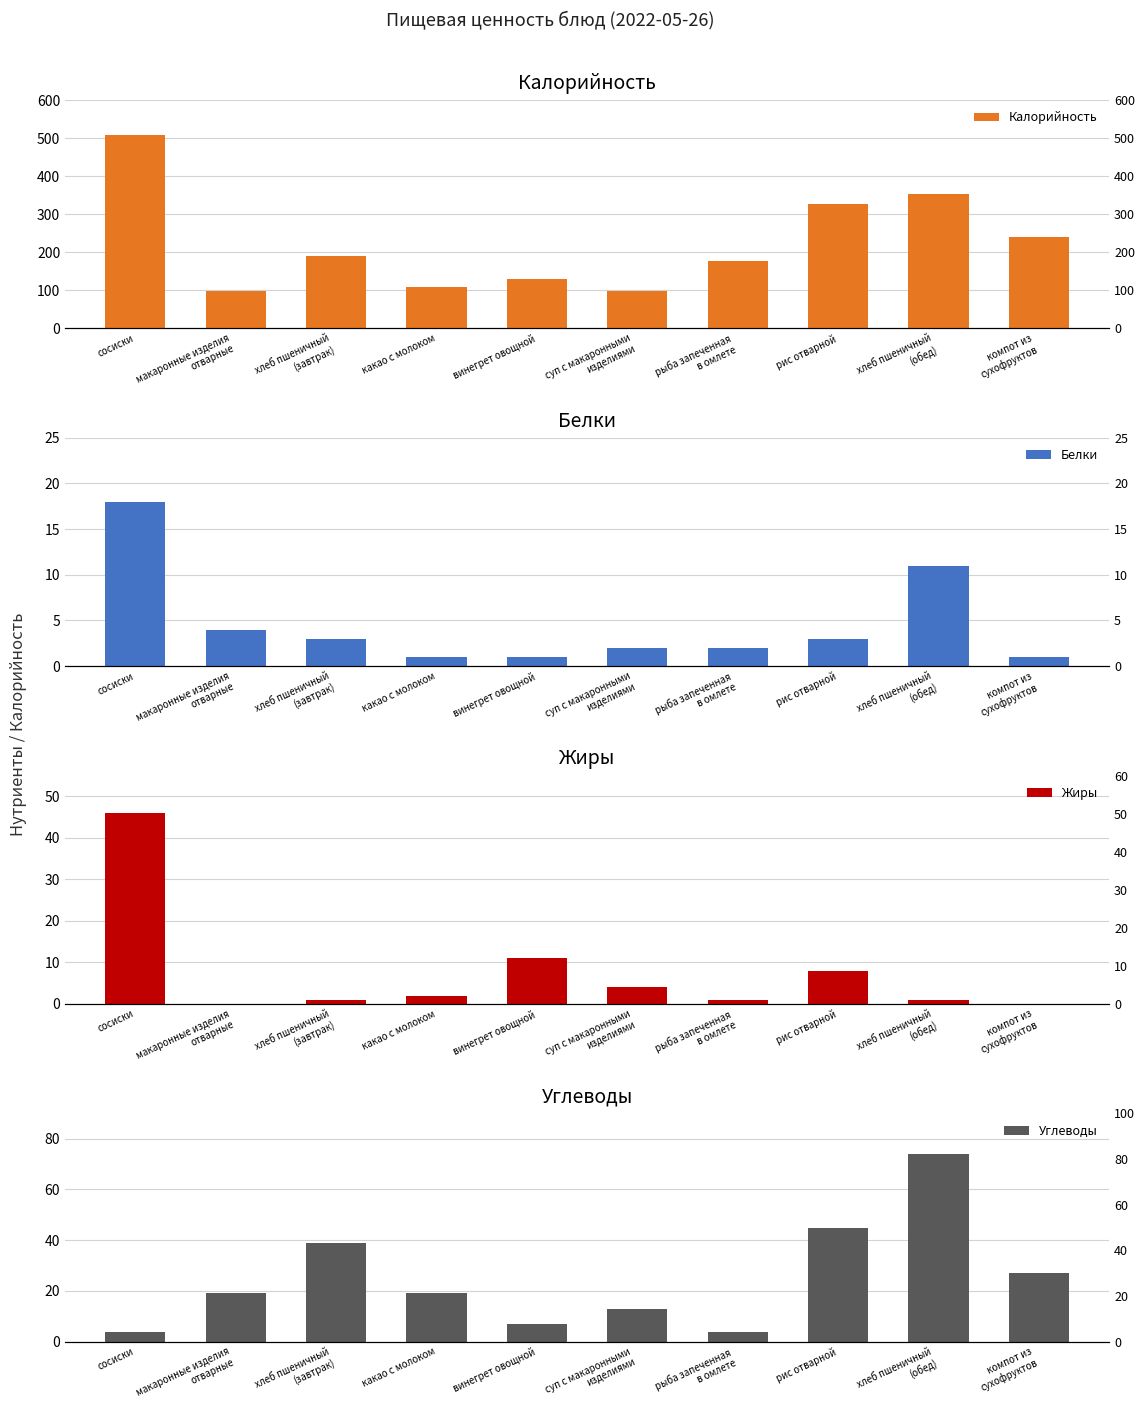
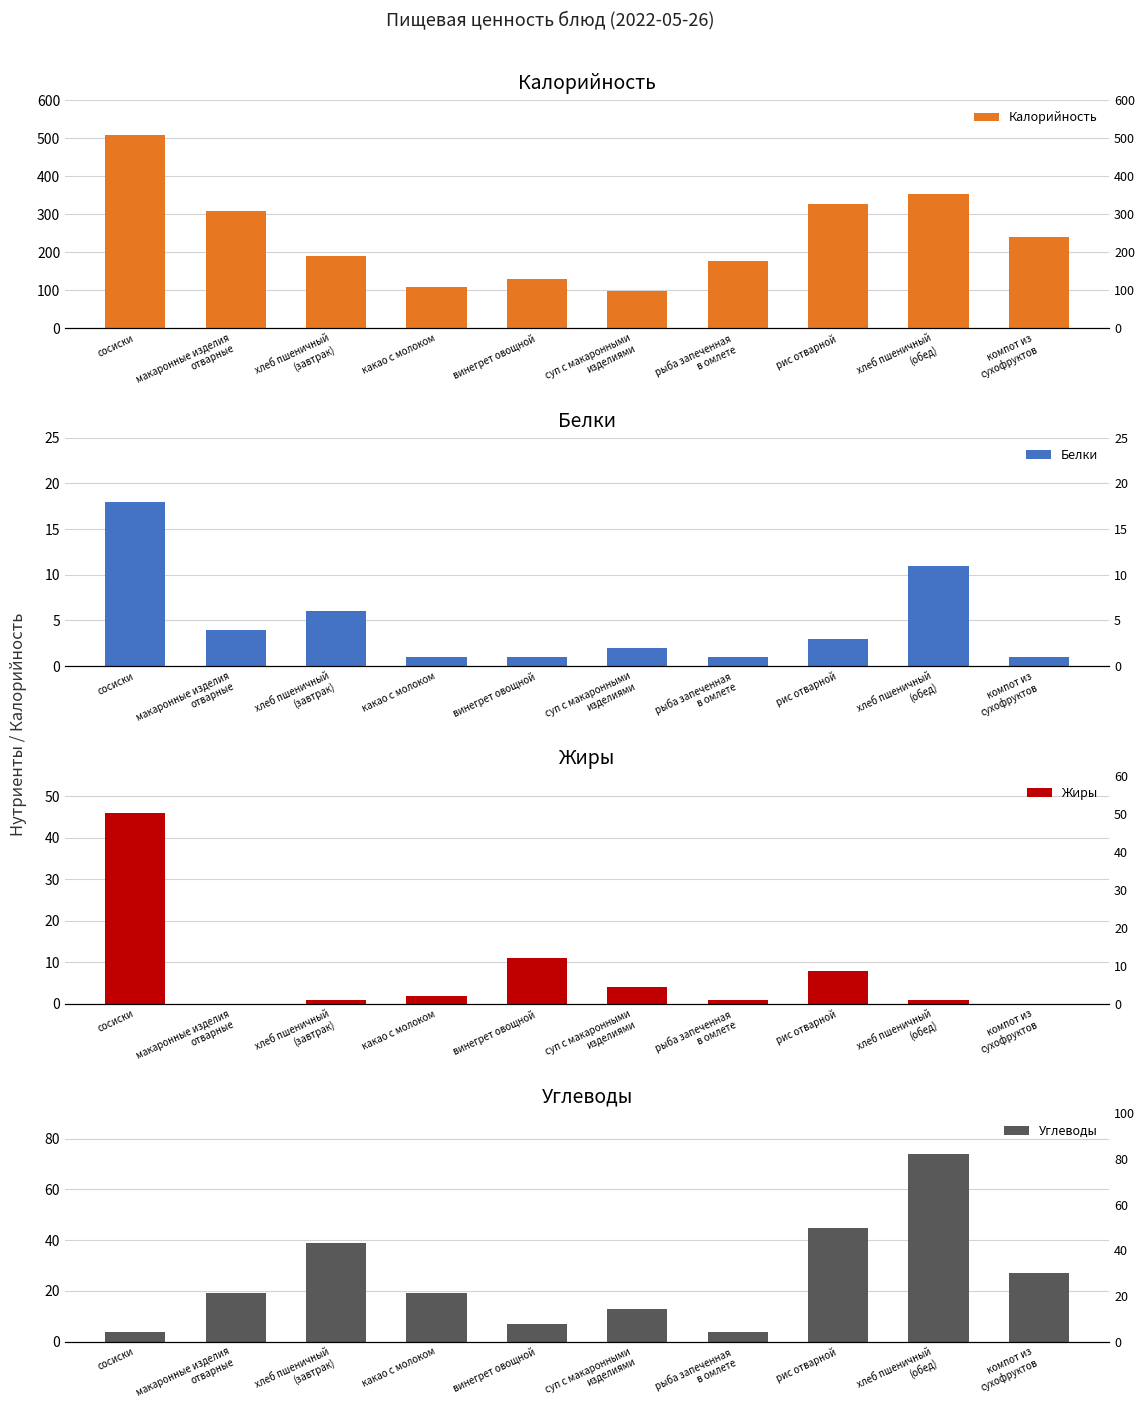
Калорийность, макаронные изделия отварные: 100 -> 310
Белки, хлеб пшеничный (завтрак): 3 -> 6
Белки, рыба запеченная в омлете: 2 -> 1
